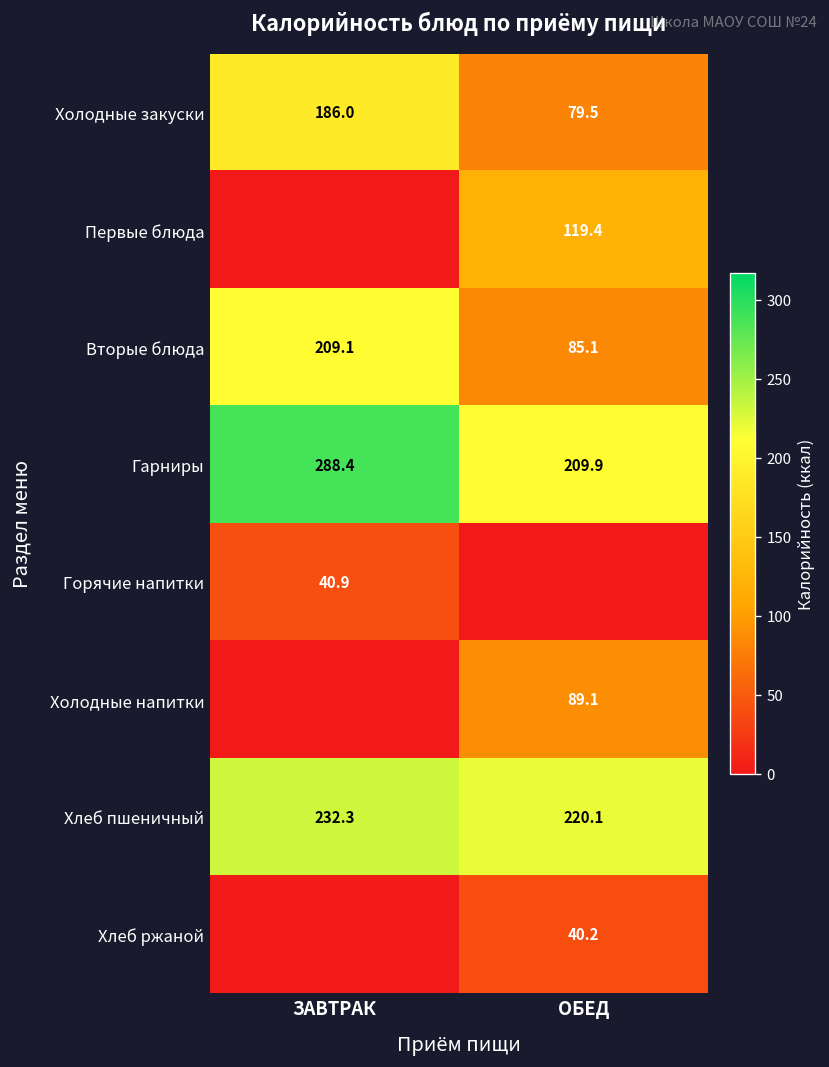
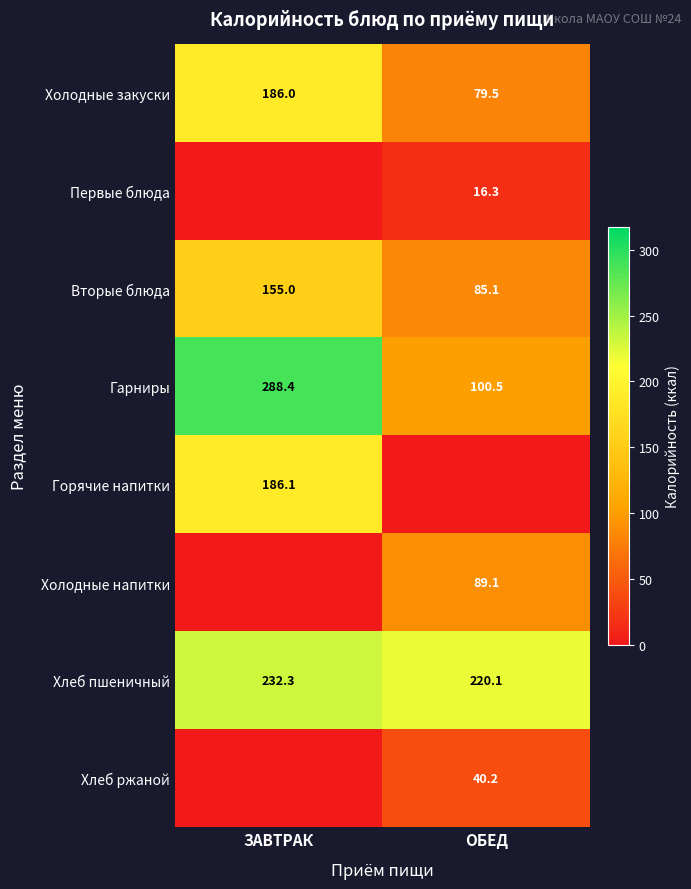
Первые блюда, ОБЕД: 119.4 -> 16.3
Вторые блюда, ЗАВТРАК: 209.1 -> 155.0
Гарниры, ОБЕД: 209.9 -> 100.5
Горячие напитки, ЗАВТРАК: 40.9 -> 186.1
